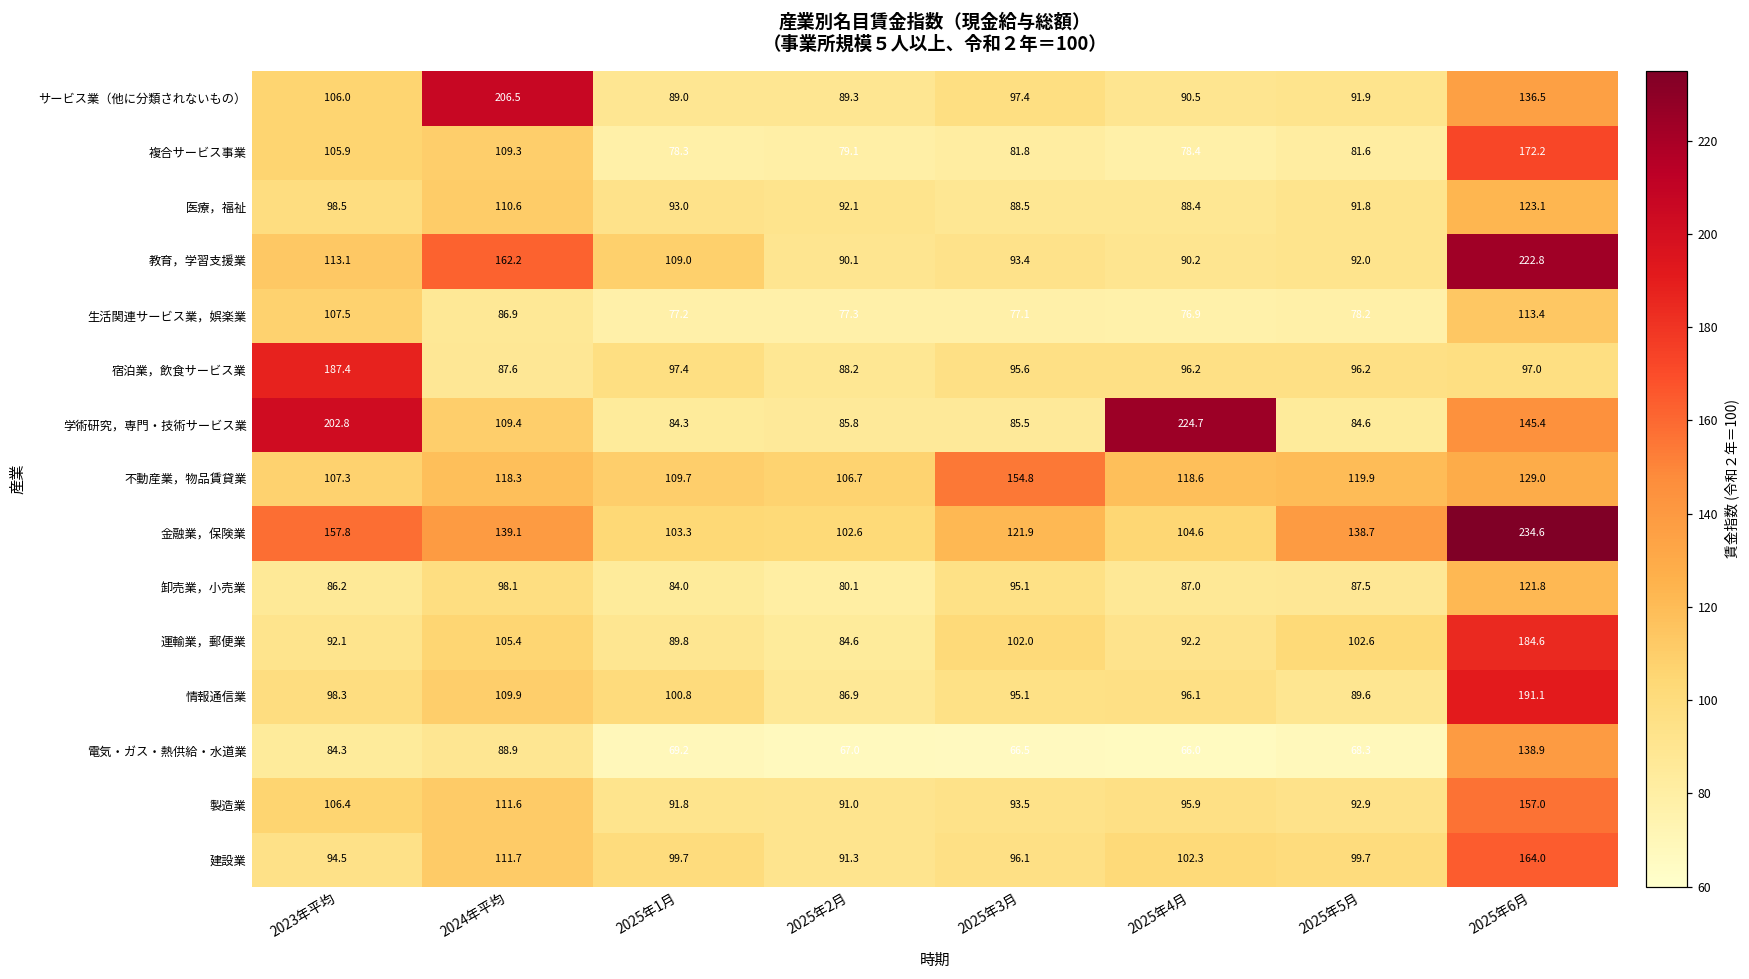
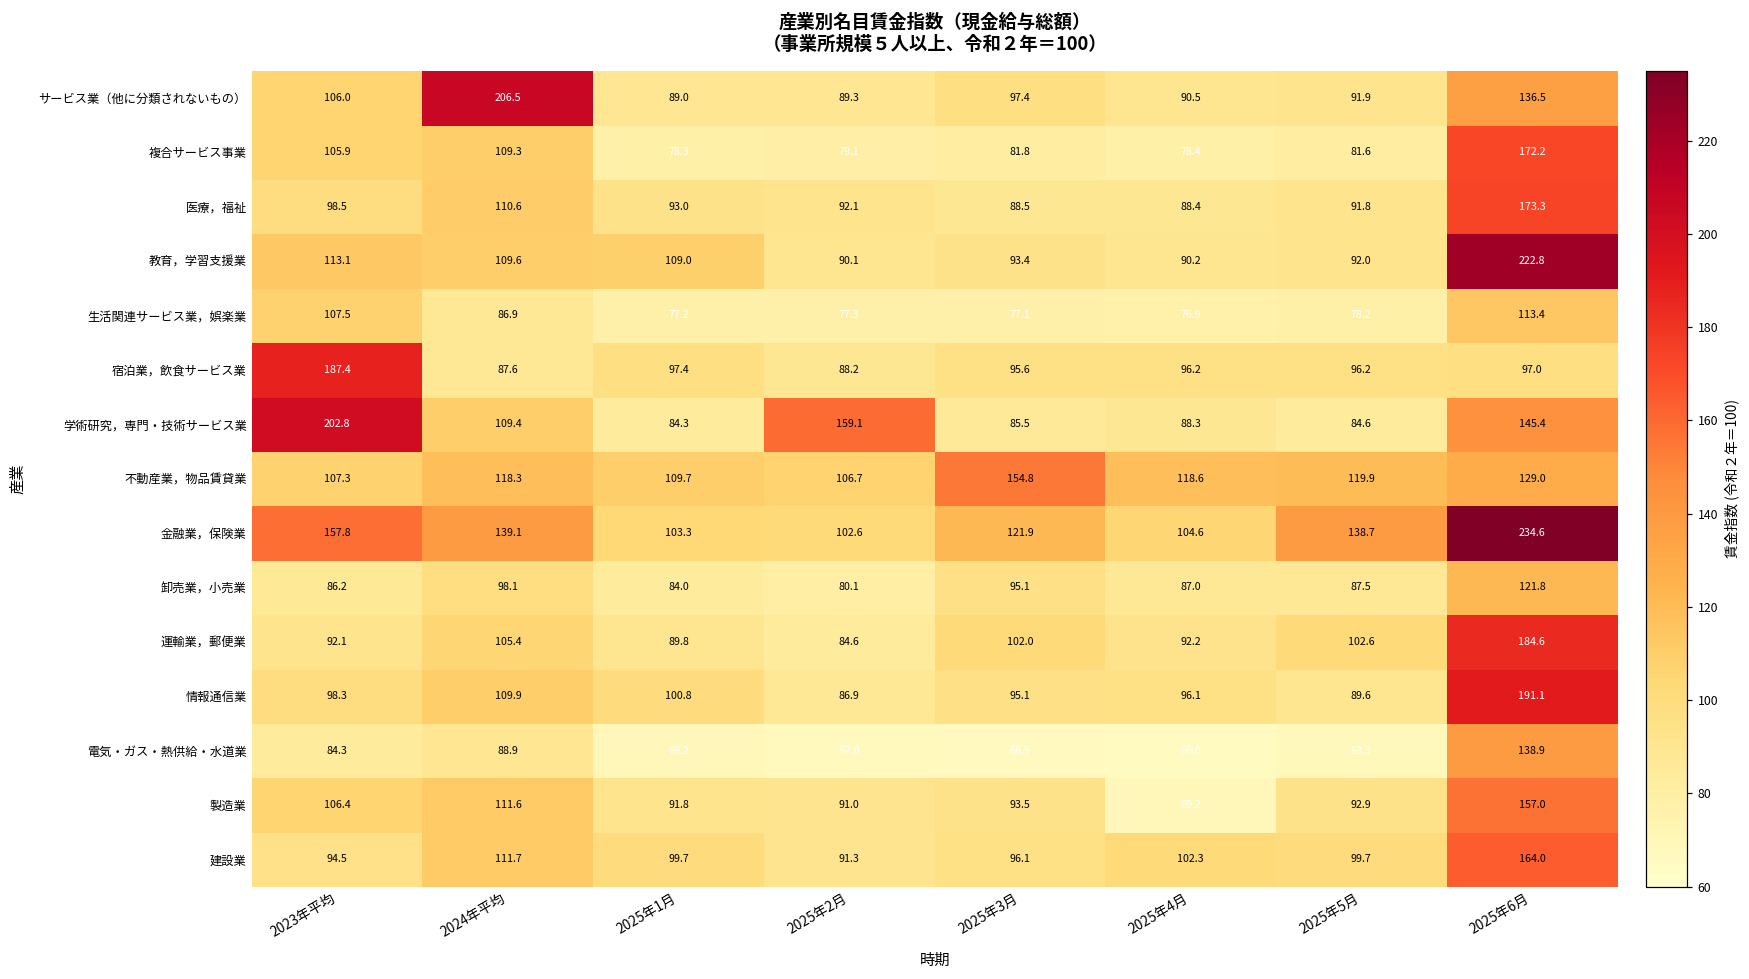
医療，福祉, 2025年6月: 123.1 -> 173.3
教育，学習支援業, 2024年平均: 162.2 -> 109.6
学術研究，専門・技術サービス業, 2025年2月: 85.8 -> 159.1
学術研究，専門・技術サービス業, 2025年4月: 224.7 -> 88.3
製造業, 2025年4月: 95.9 -> 69.2
